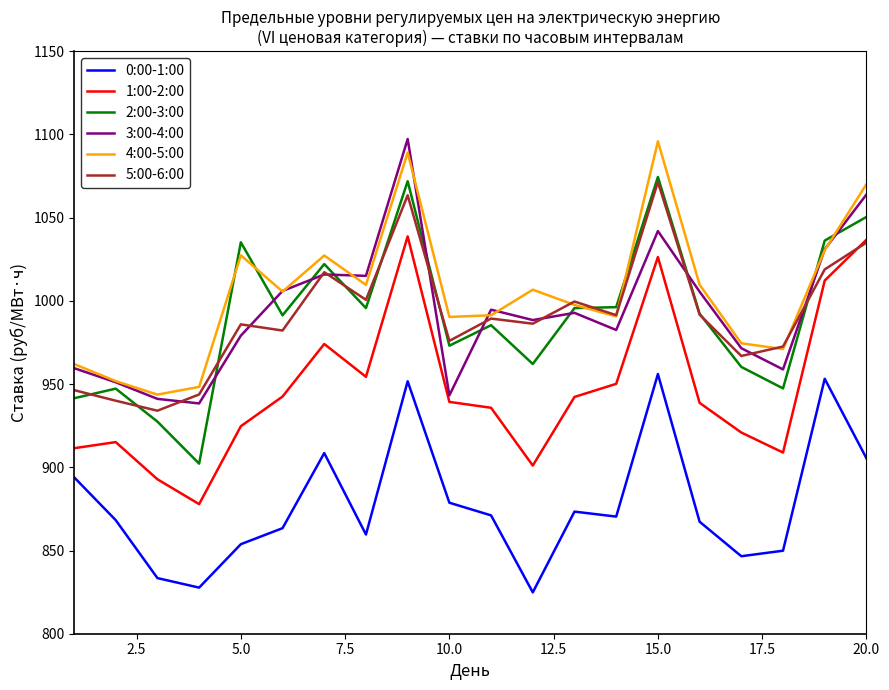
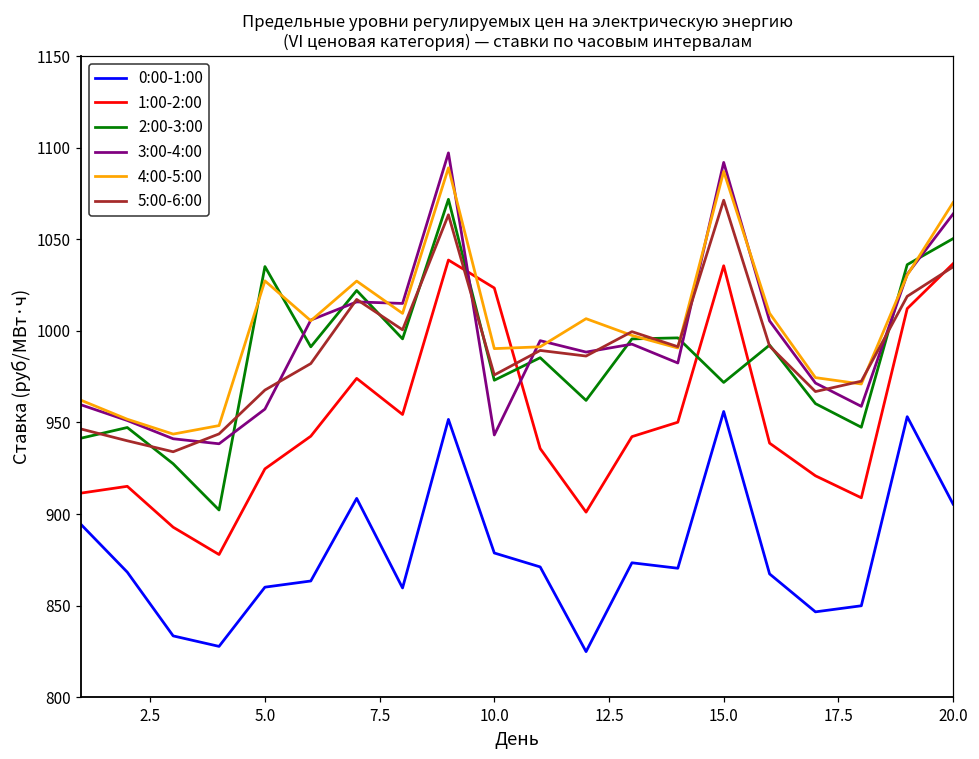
0:00-1:00, 5.0: 854 -> 860
3:00-4:00, 5.0: 979 -> 957
5:00-6:00, 5.0: 986 -> 968
1:00-2:00, 10.0: 939 -> 1023
1:00-2:00, 15.0: 1026 -> 1036
2:00-3:00, 15.0: 1074 -> 972
3:00-4:00, 15.0: 1042 -> 1092
4:00-5:00, 15.0: 1096 -> 1087
